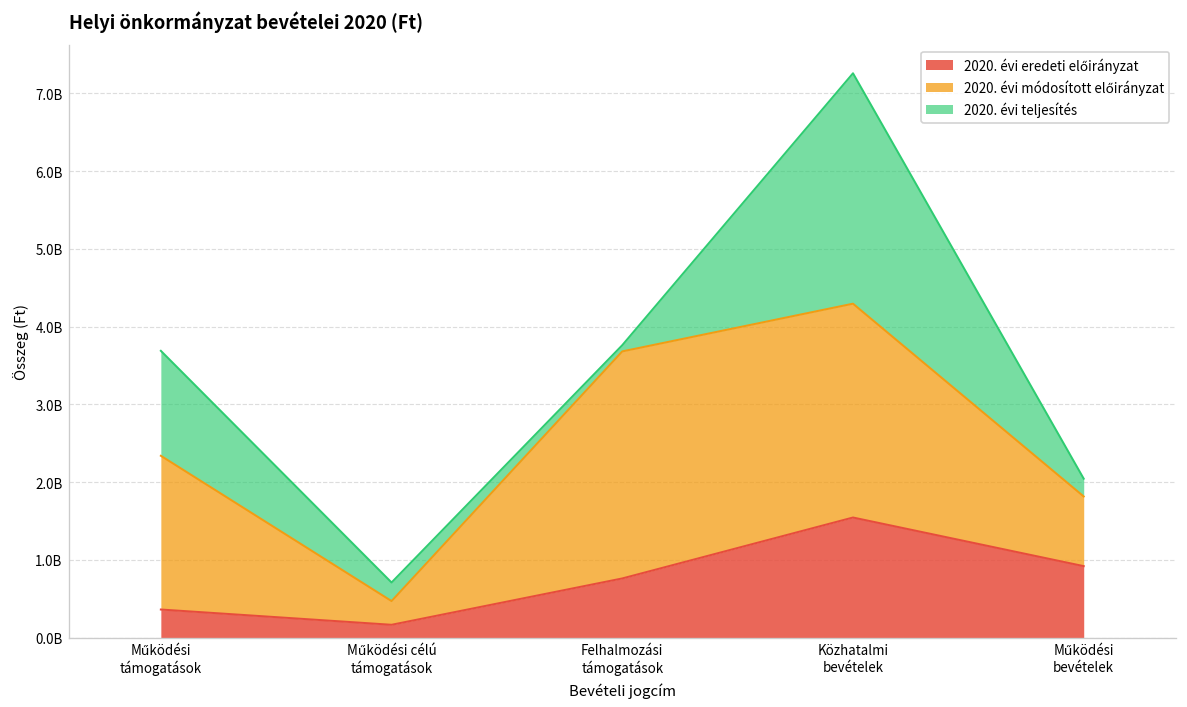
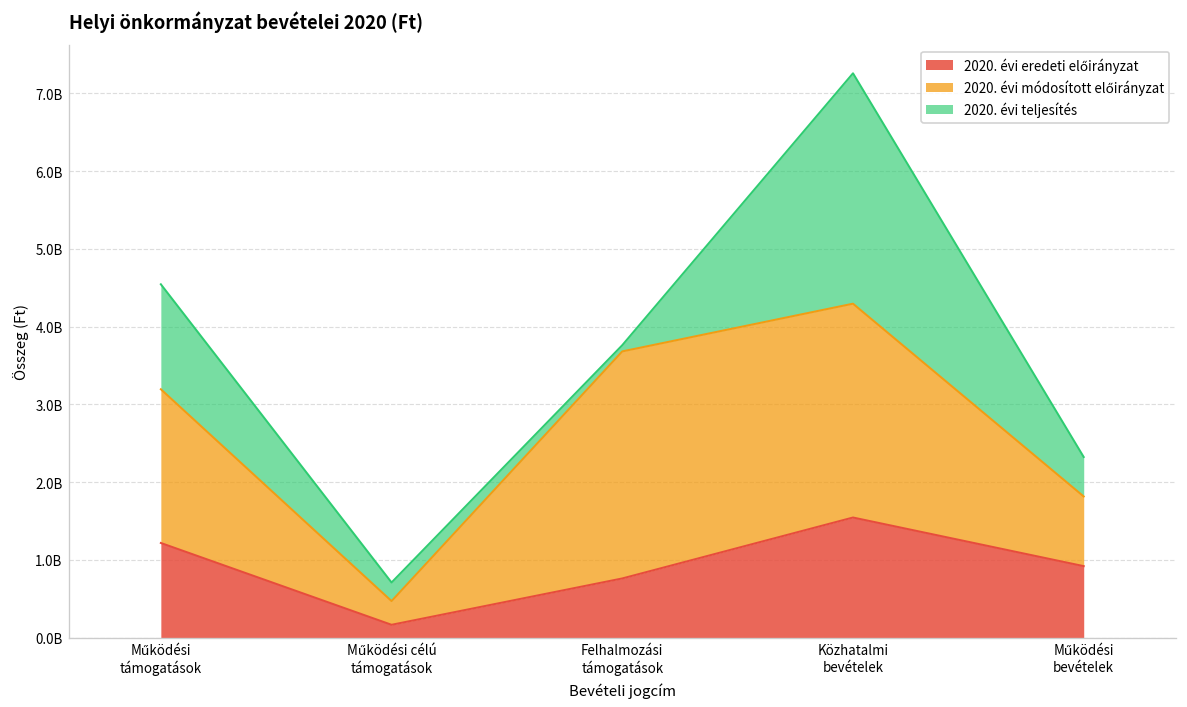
2020. évi eredeti előirányzat, Működési támogatások: 400000000 -> 1200000000
2020. évi teljesítés, Működési bevételek: 200000000 -> 500000000
